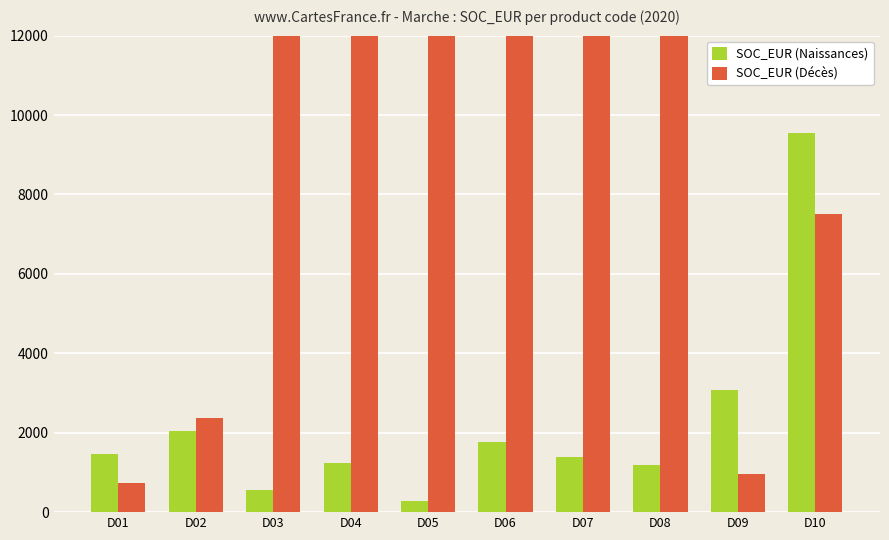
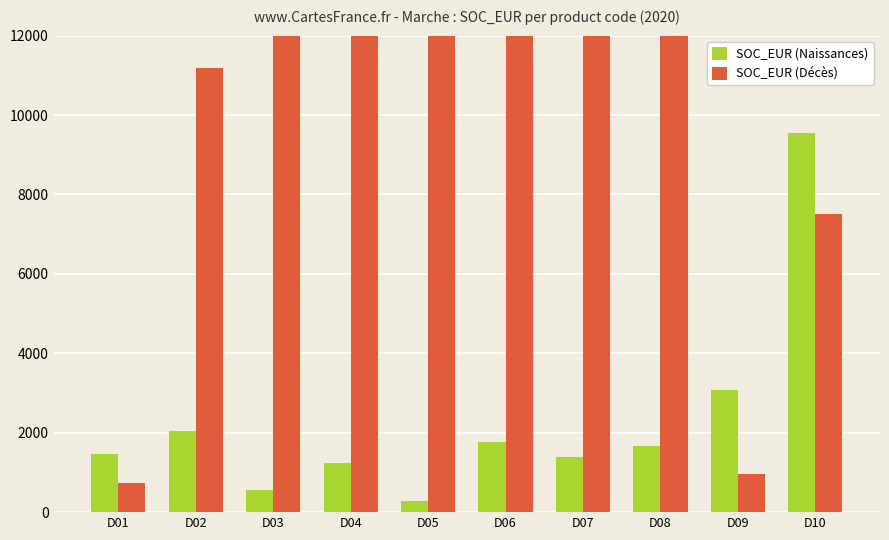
SOC_EUR (Décès), D02: 2400 -> 11200
SOC_EUR (Naissances), D08: 1200 -> 1700
